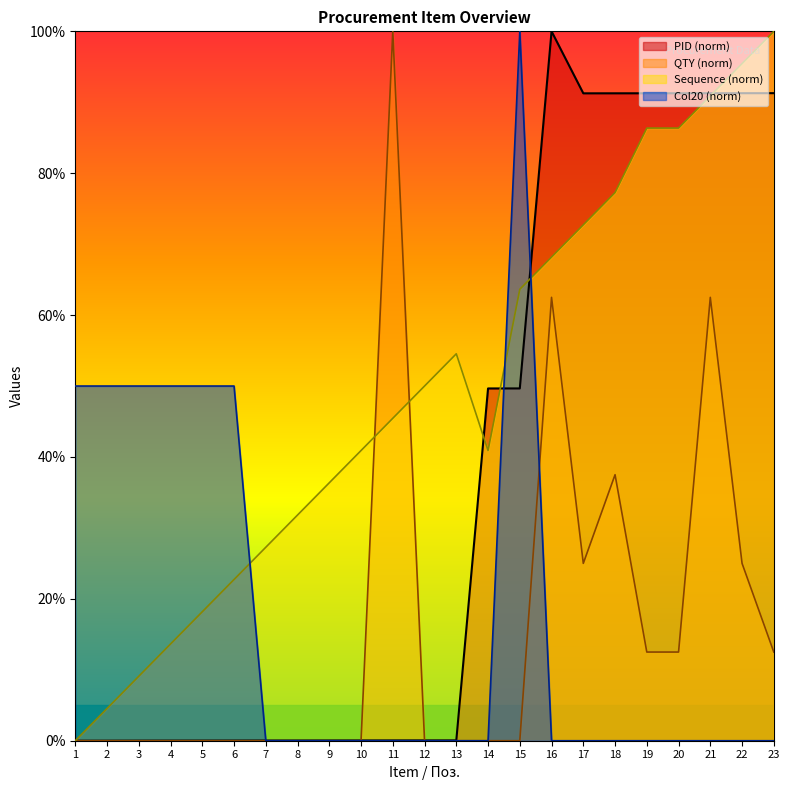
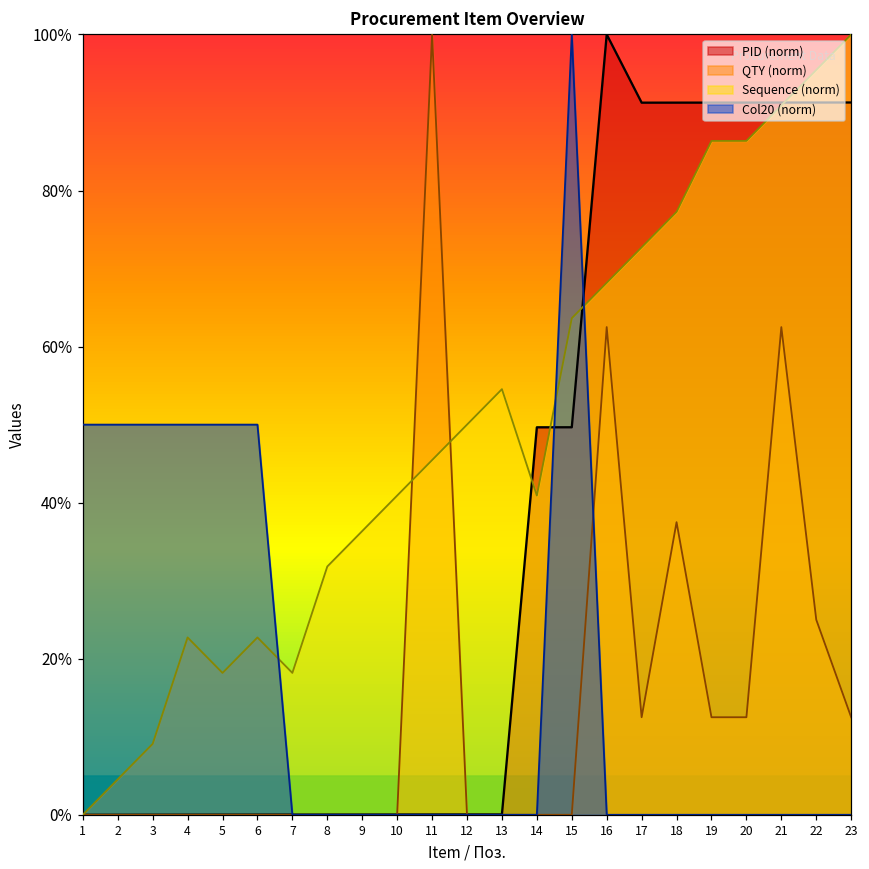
Sequence (norm), 4: 14% -> 23%
Sequence (norm), 7: 27% -> 18%
QTY (norm), 17: 25% -> 13%
